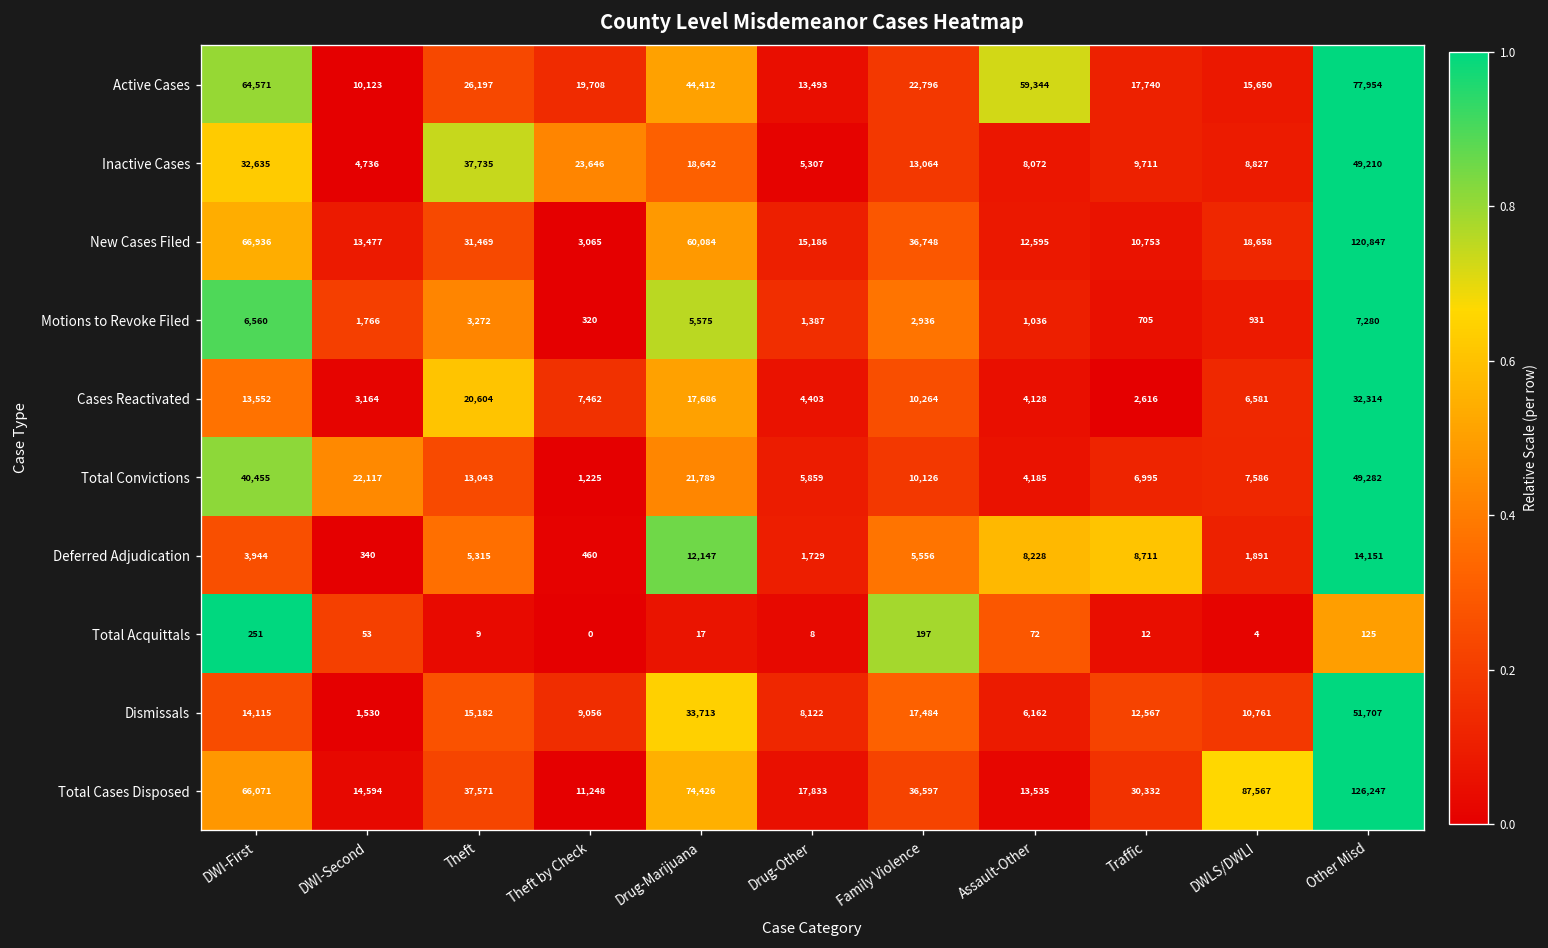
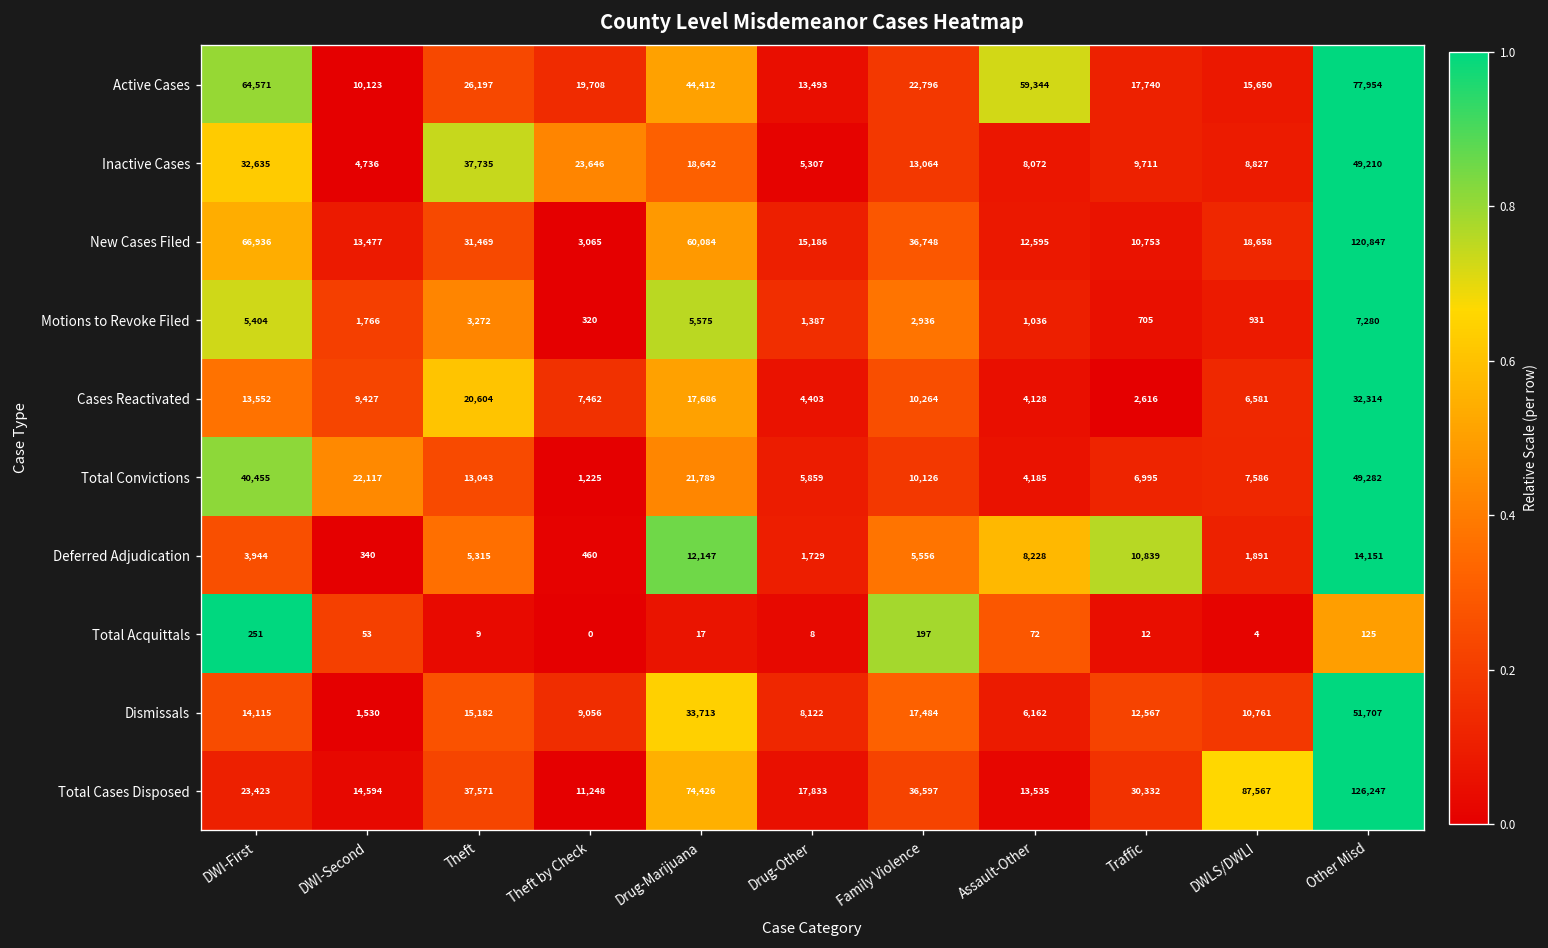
Motions to Revoke Filed, DWI-First: 6,560 -> 5,404
Cases Reactivated, DWI-Second: 3,164 -> 9,427
Deferred Adjudication, Traffic: 8,711 -> 10,839
Total Cases Disposed, DWI-First: 66,071 -> 23,423
